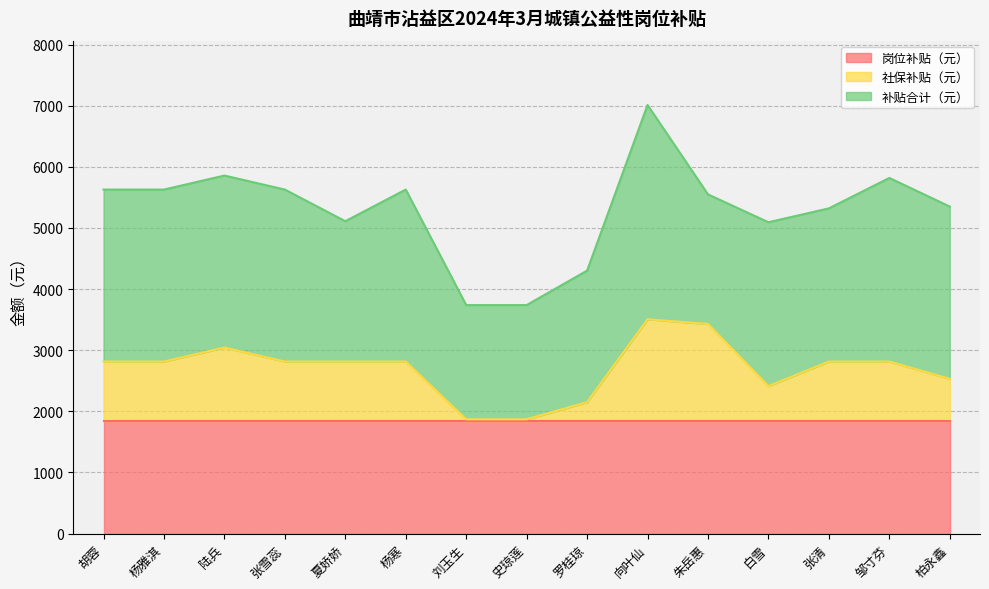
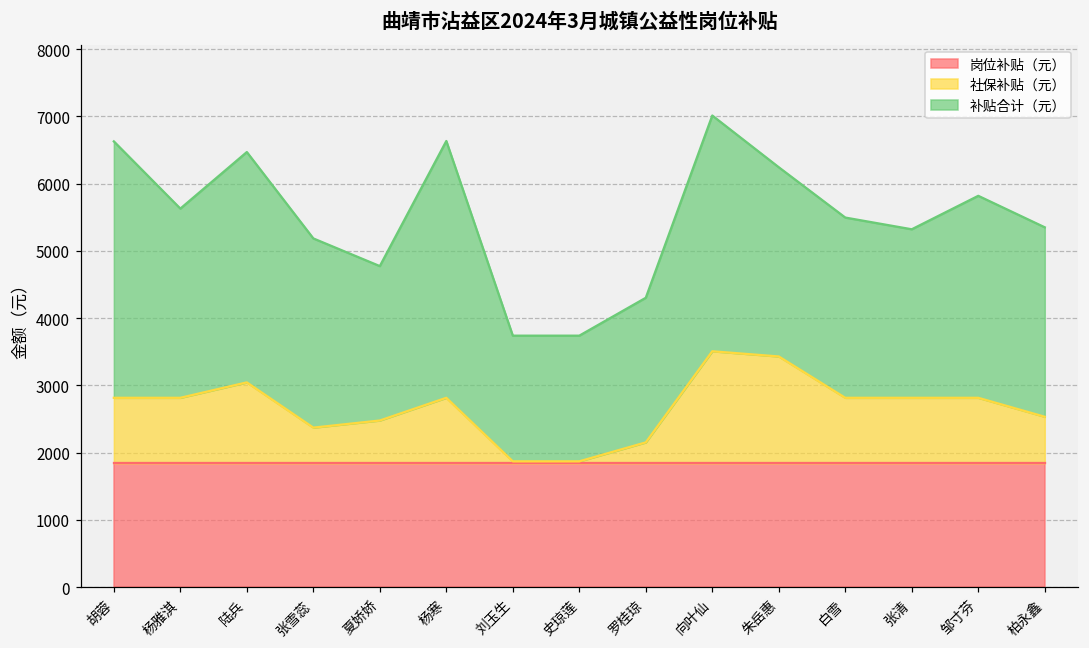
补贴合计（元）, 胡蓉: 2800 -> 3800
补贴合计（元）, 陆兵: 2800 -> 3400
社保补贴（元）, 张雪蕊: 2800 -> 2400
社保补贴（元）, 夏娇娇: 2800 -> 2500
补贴合计（元）, 杨寒: 2800 -> 3800
补贴合计（元）, 朱岳惠: 2100 -> 2800
社保补贴（元）, 白雪: 2400 -> 2800
